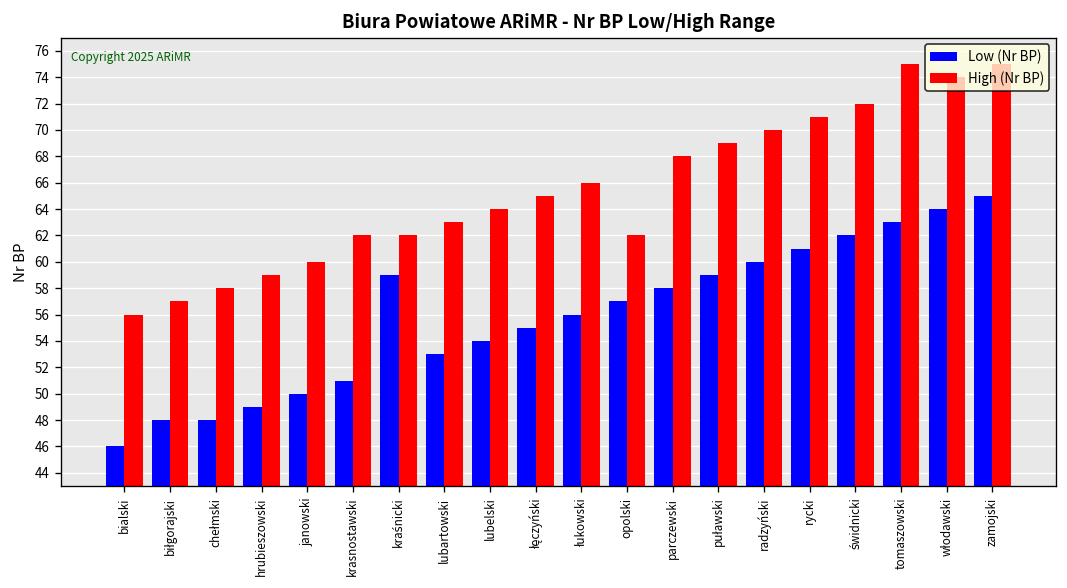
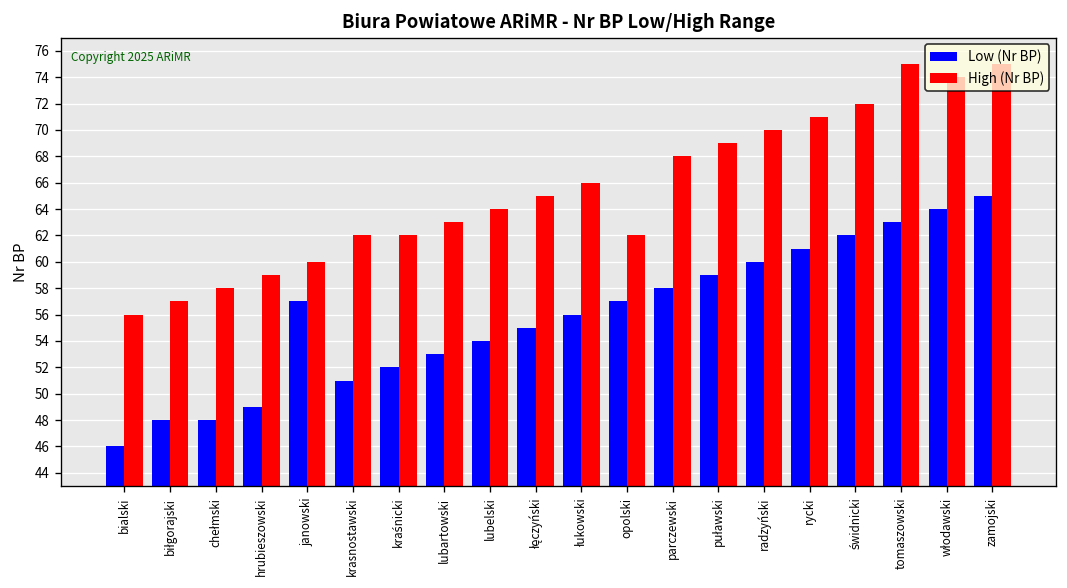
Low (Nr BP), janowski: 50 -> 57
Low (Nr BP), kraśnicki: 59 -> 52
